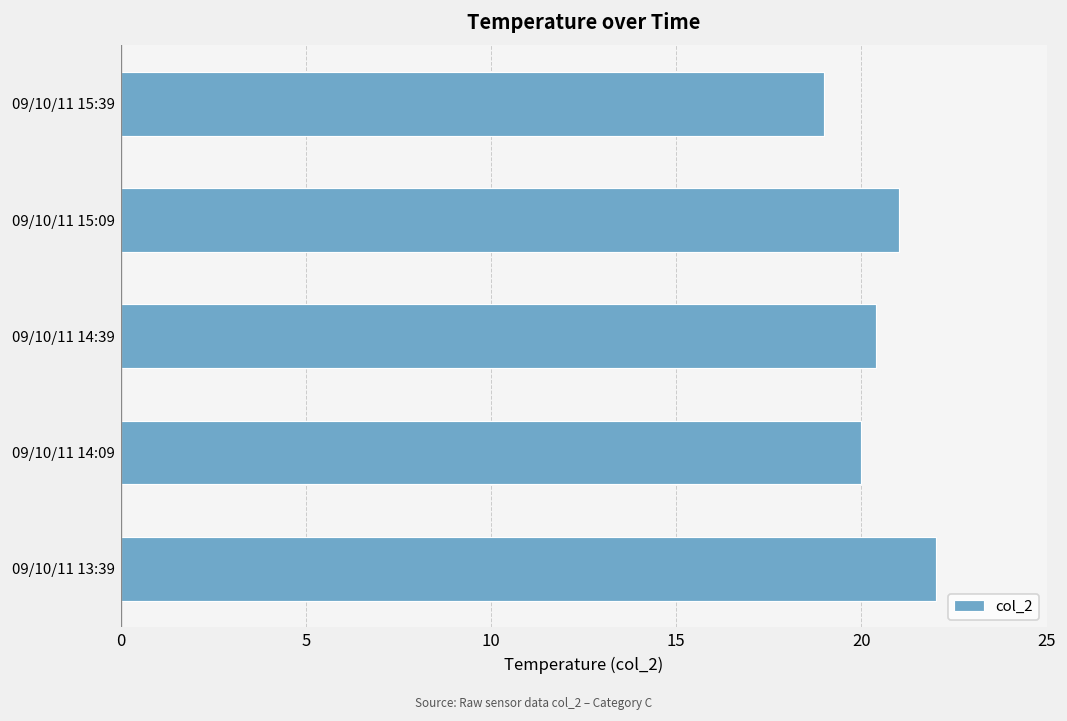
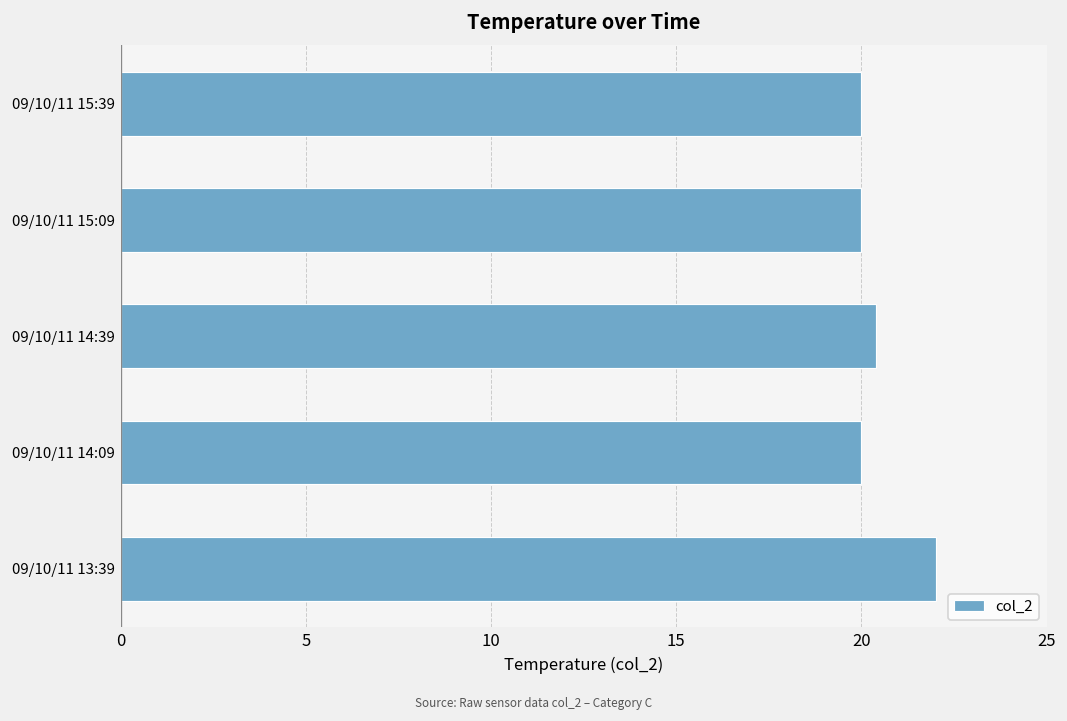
09/10/11 15:39: 19 -> 20
09/10/11 15:09: 21 -> 20
